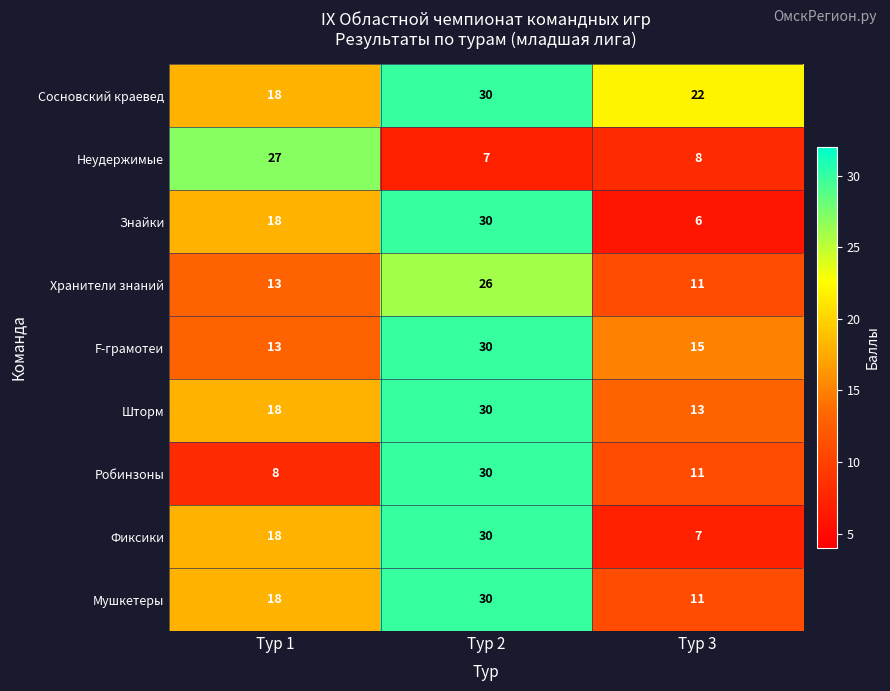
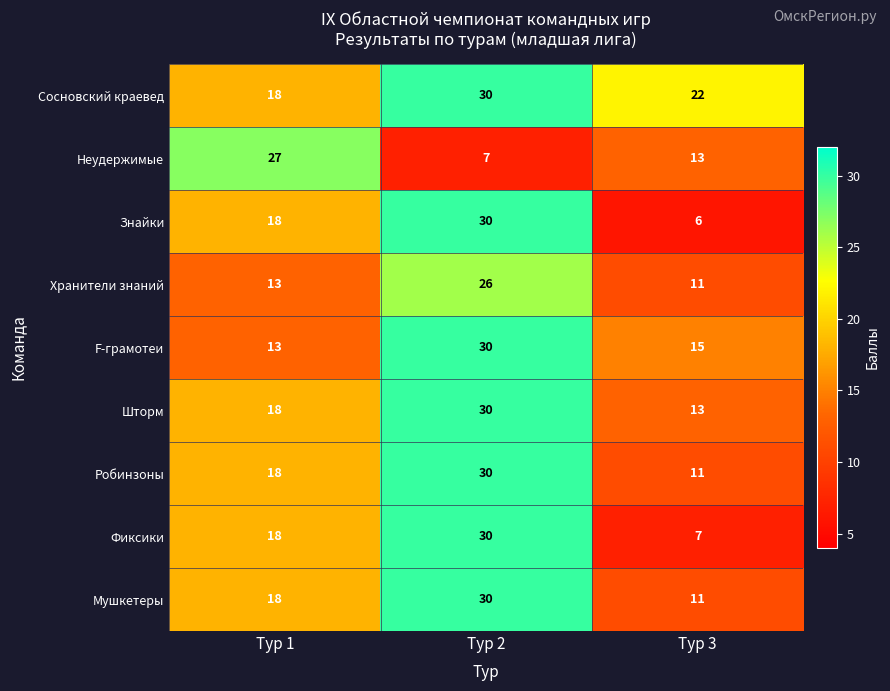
Неудержимые, Тур 3: 8 -> 13
Робинзоны, Тур 1: 8 -> 18
